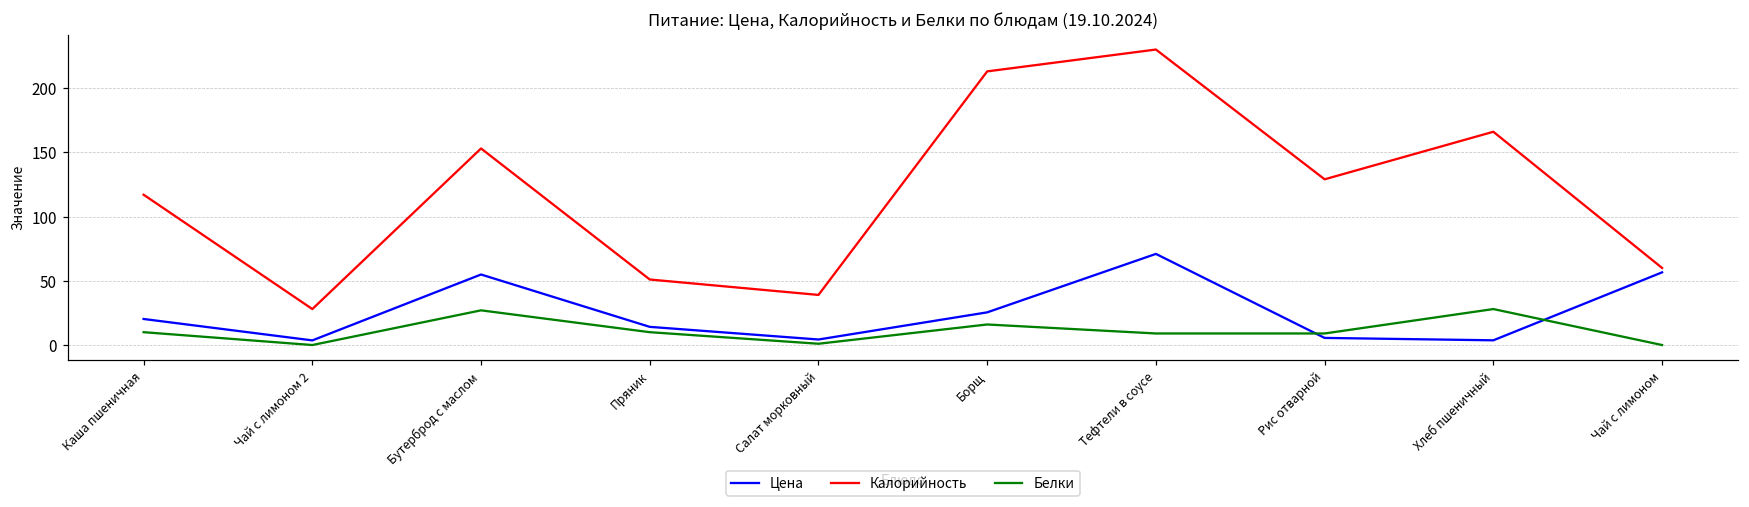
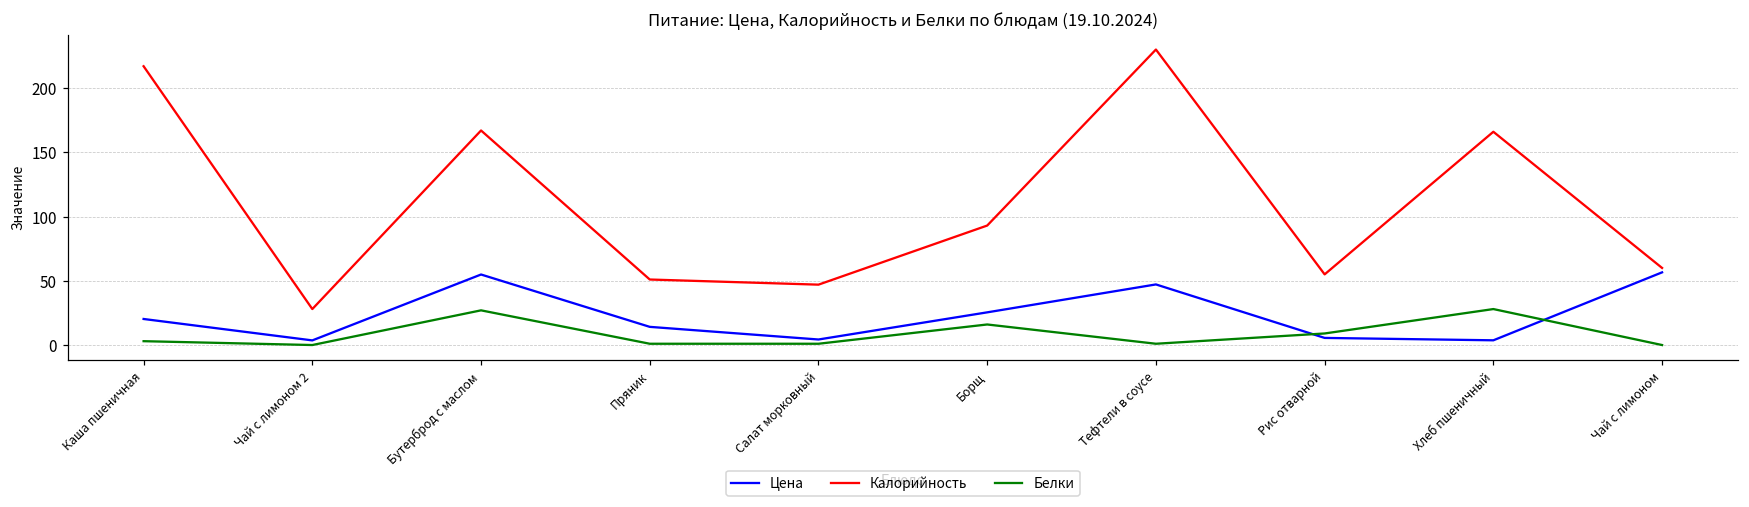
Калорийность, Каша пшеничная: 117 -> 217
Белки, Каша пшеничная: 10 -> 3
Калорийность, Бутерброд с маслом: 153 -> 167
Белки, Пряник: 10 -> 1
Калорийность, Салат морковный: 39 -> 47
Калорийность, Борщ: 213 -> 93
Цена, Тефтели в соусе: 71 -> 47
Белки, Тефтели в соусе: 9 -> 1
Калорийность, Рис отварной: 129 -> 55
